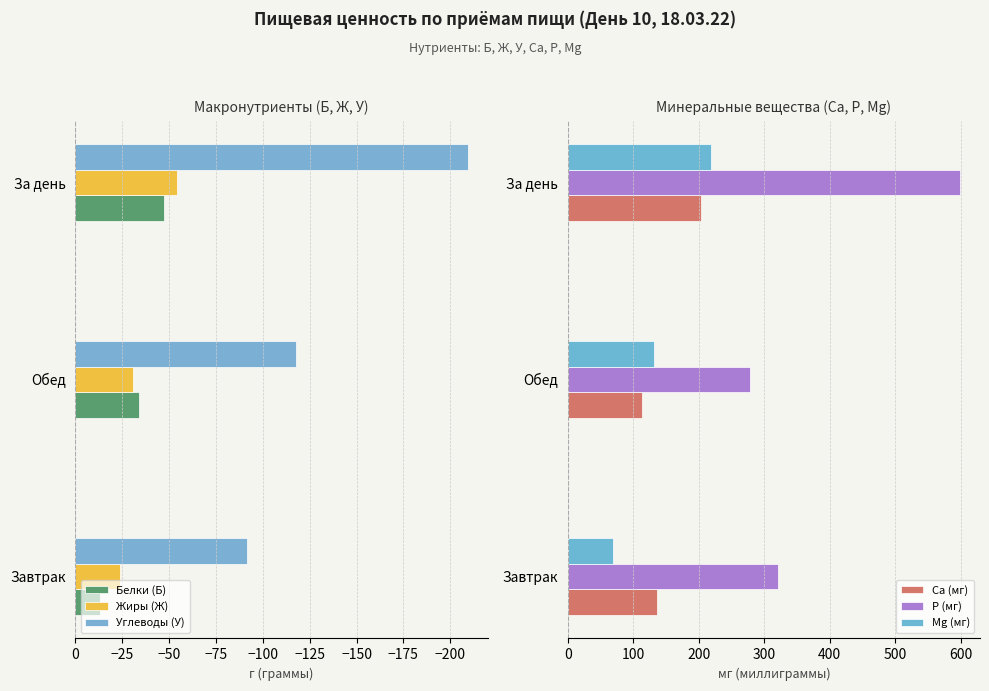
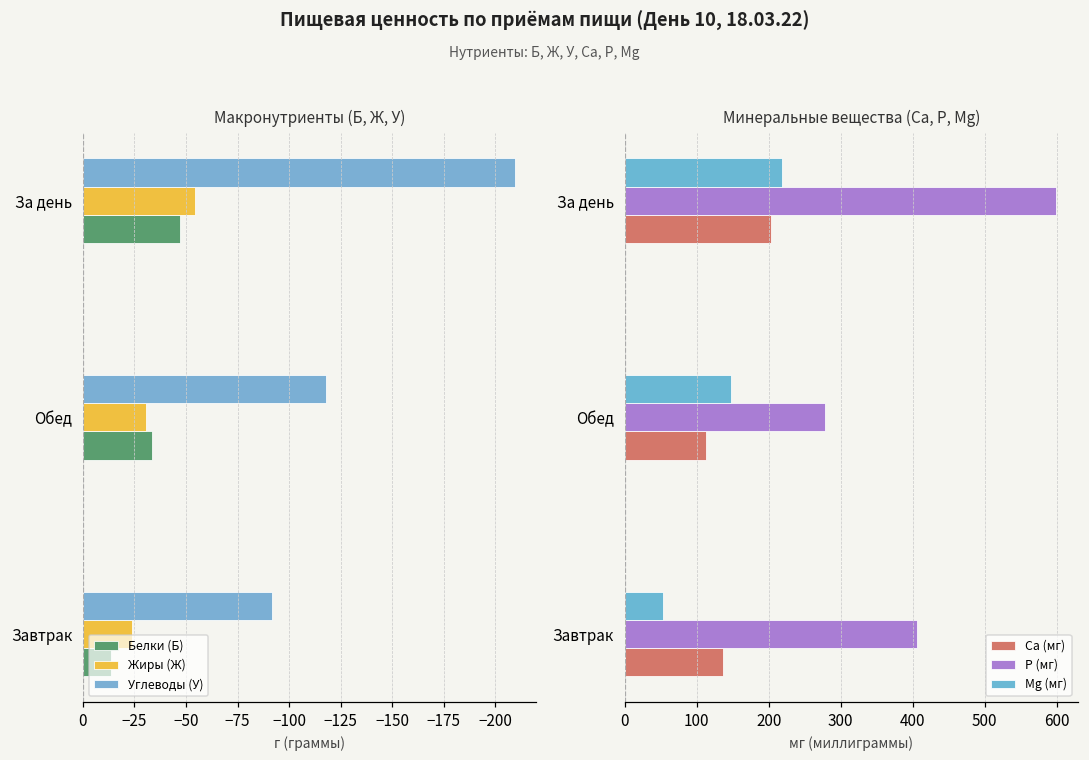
Минеральные вещества (Ca, P, Mg), Mg (мг), Обед: 130 -> 150
Минеральные вещества (Ca, P, Mg), Mg (мг), Завтрак: 70 -> 50
Минеральные вещества (Ca, P, Mg), P (мг), Завтрак: 320 -> 410
